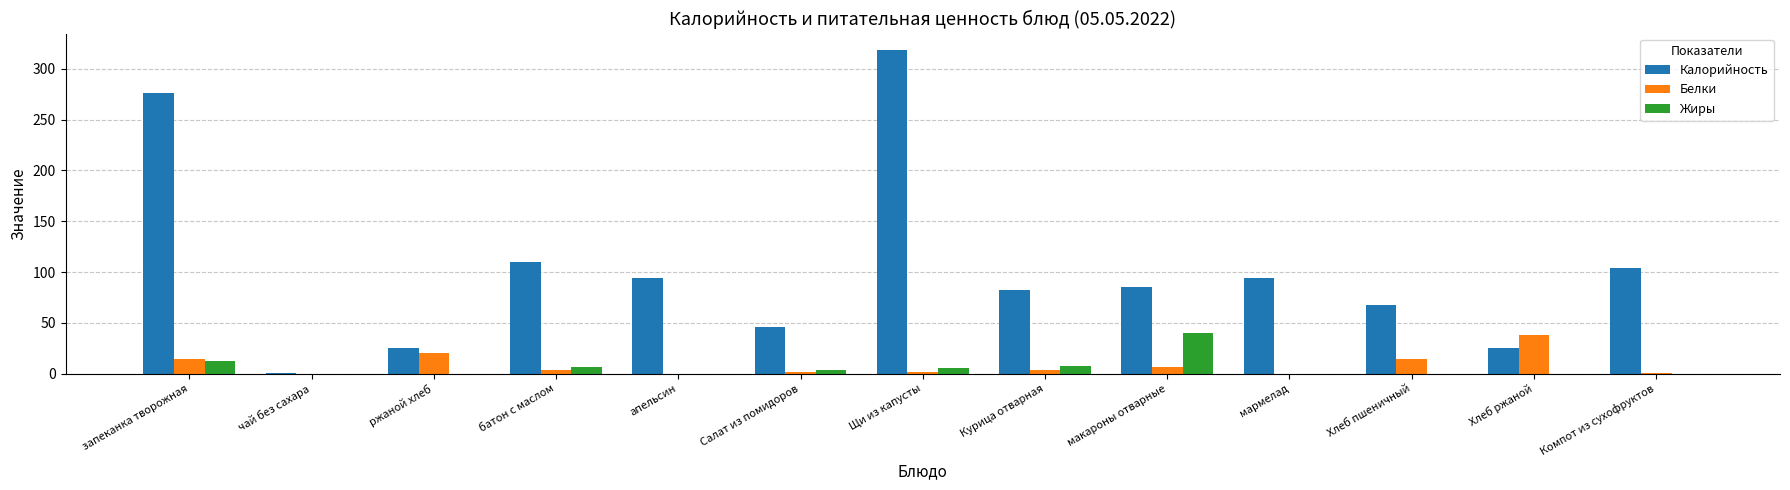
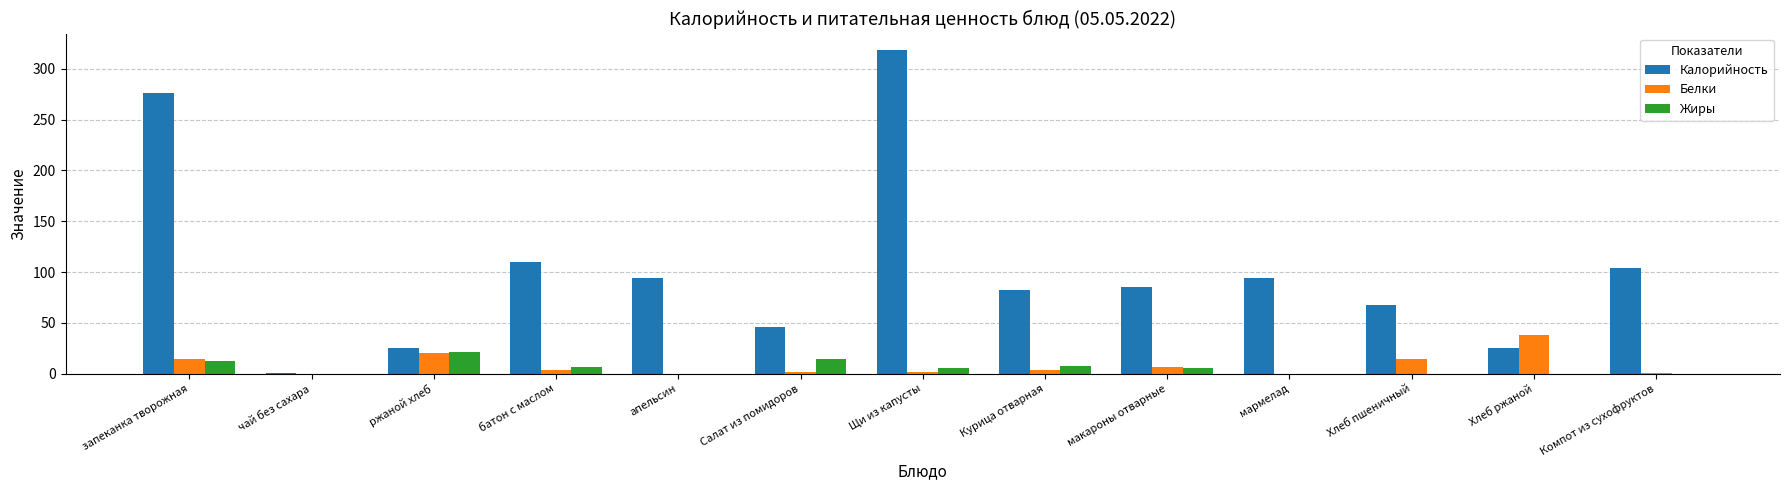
Жиры, ржаной хлеб: 0 -> 21
Жиры, Салат из помидоров: 4 -> 14
Жиры, макароны отварные: 40 -> 6
